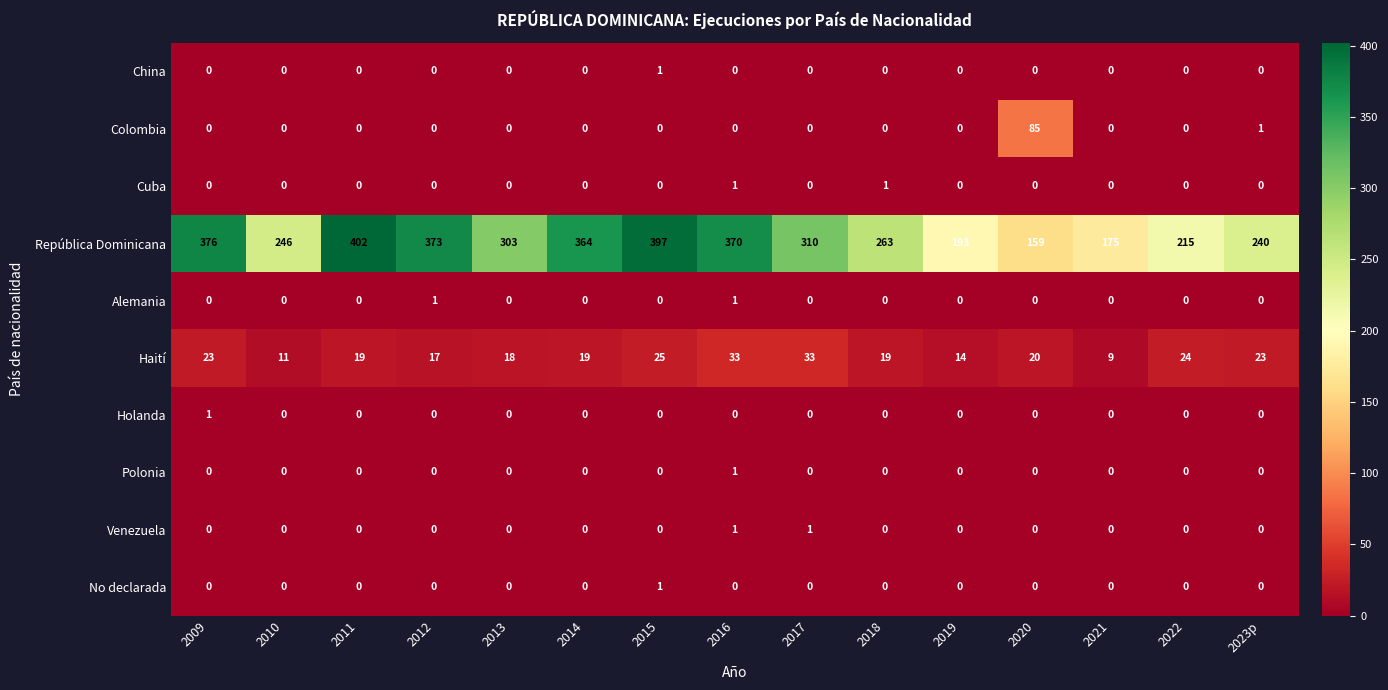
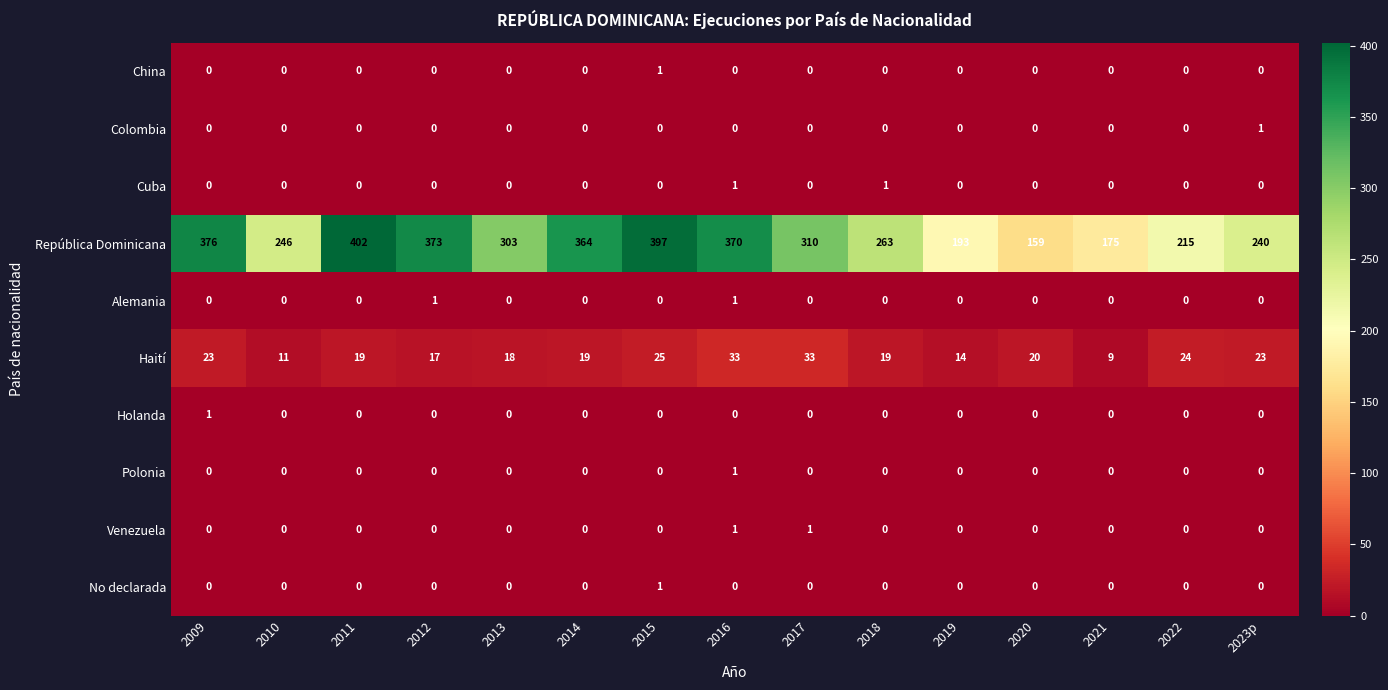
Colombia, 2020: 85 -> 0
